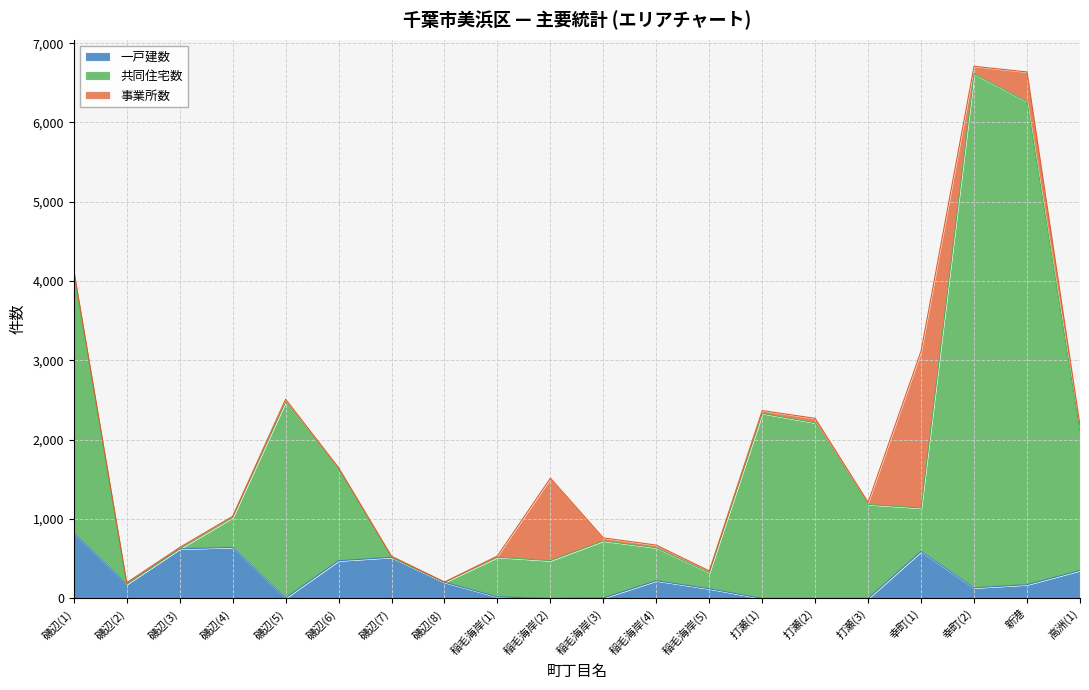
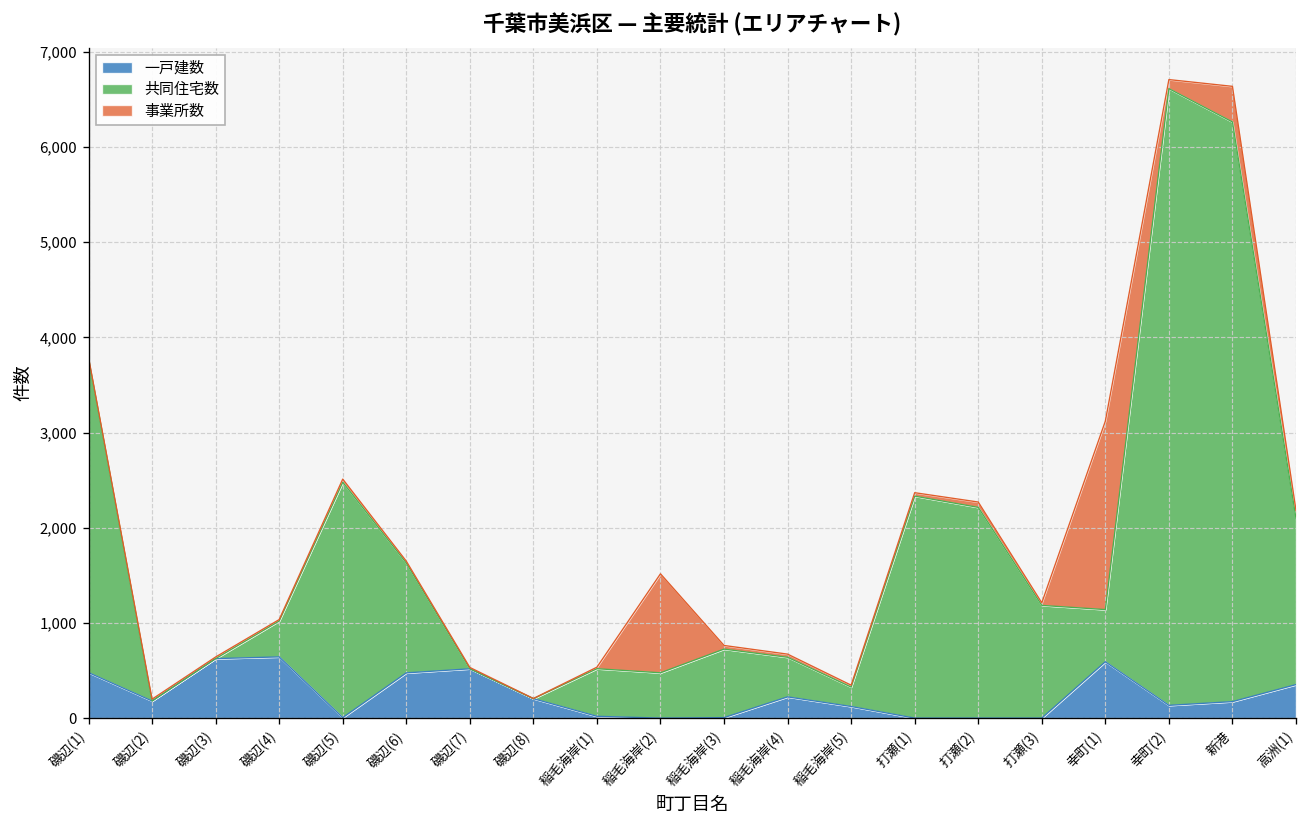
一戸建数, 磯辺(1): 800 -> 500
